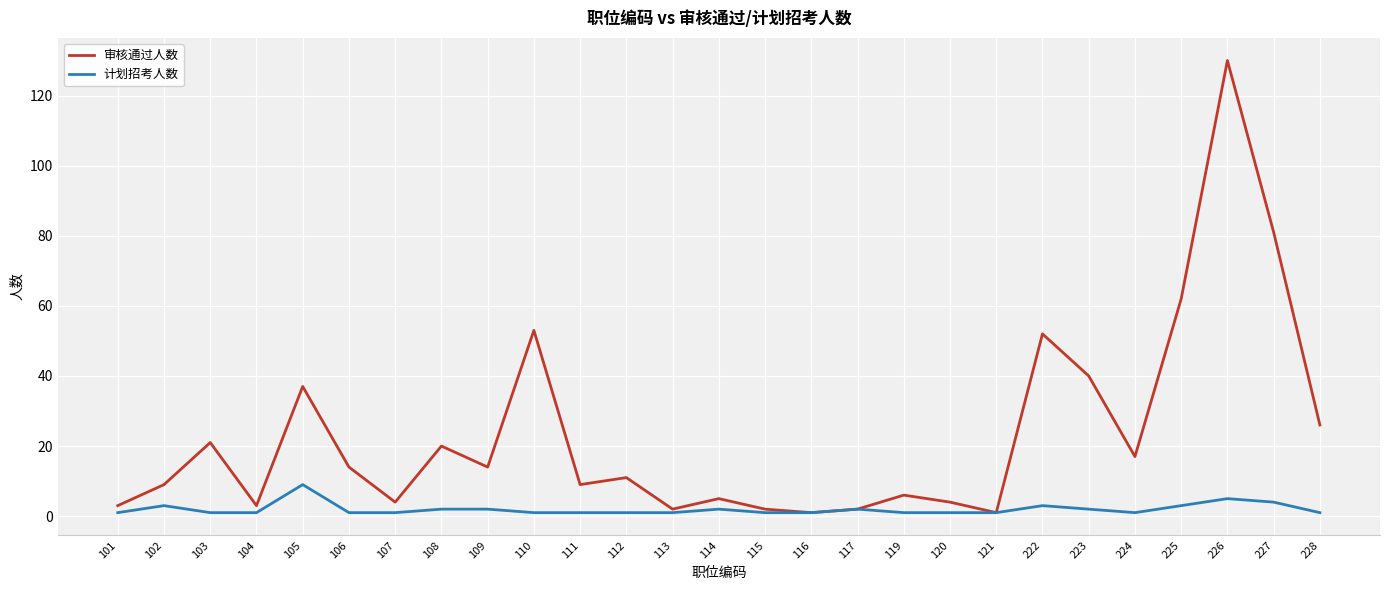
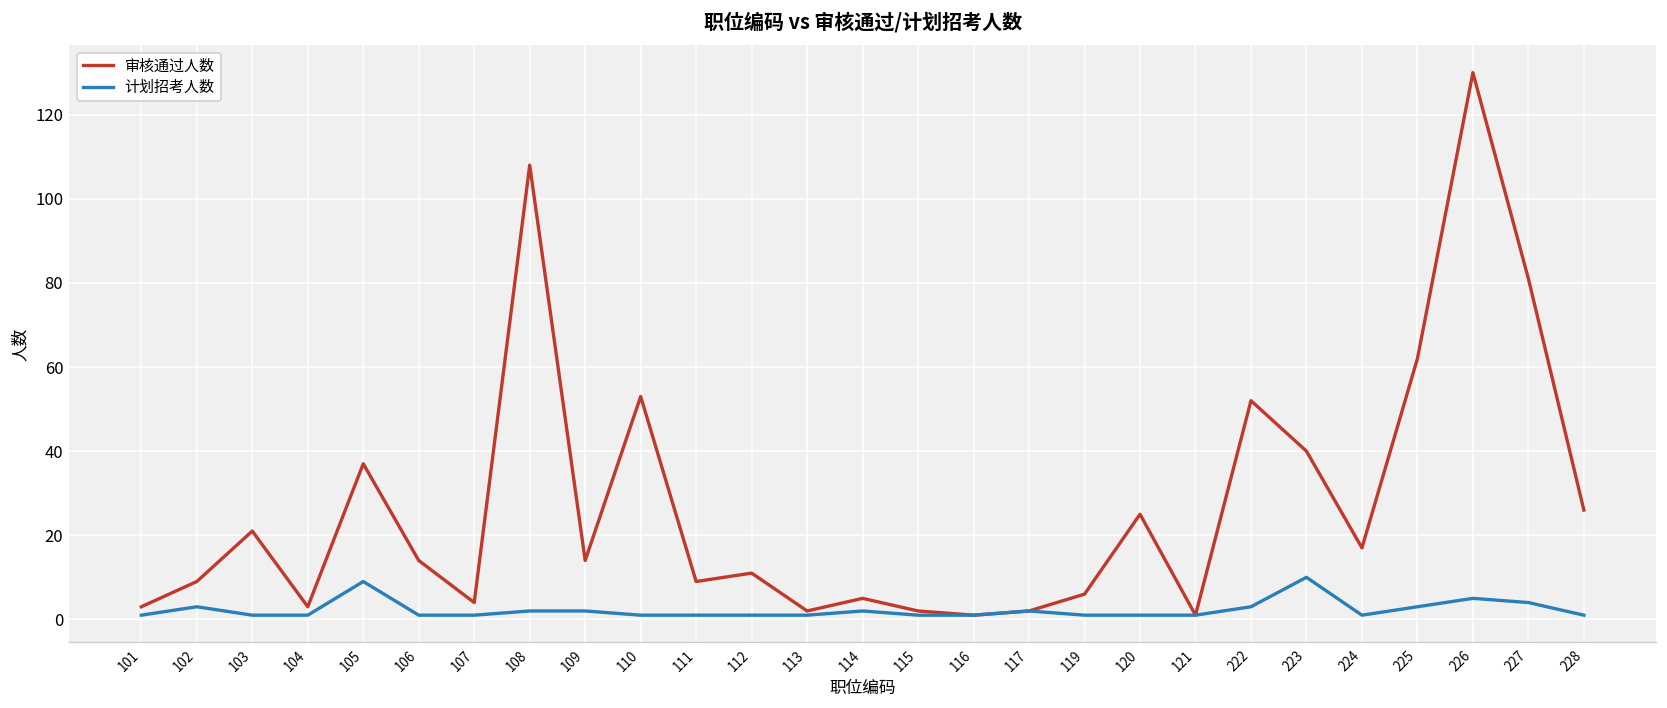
审核通过人数, 108: 20 -> 108
审核通过人数, 120: 4 -> 25
计划招考人数, 223: 2 -> 10
